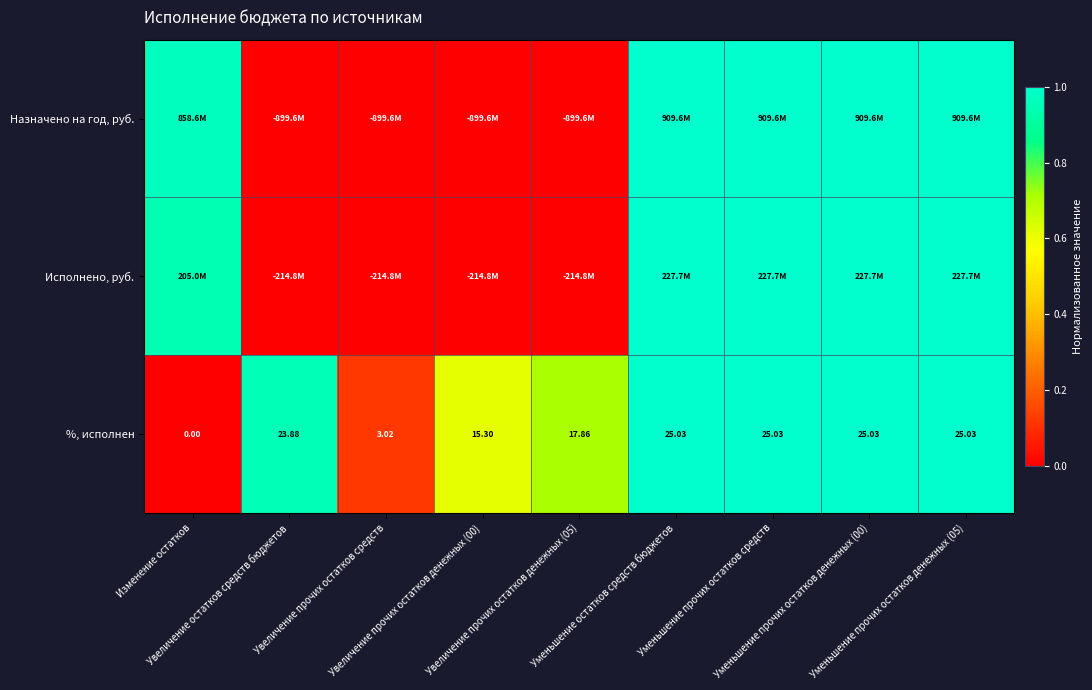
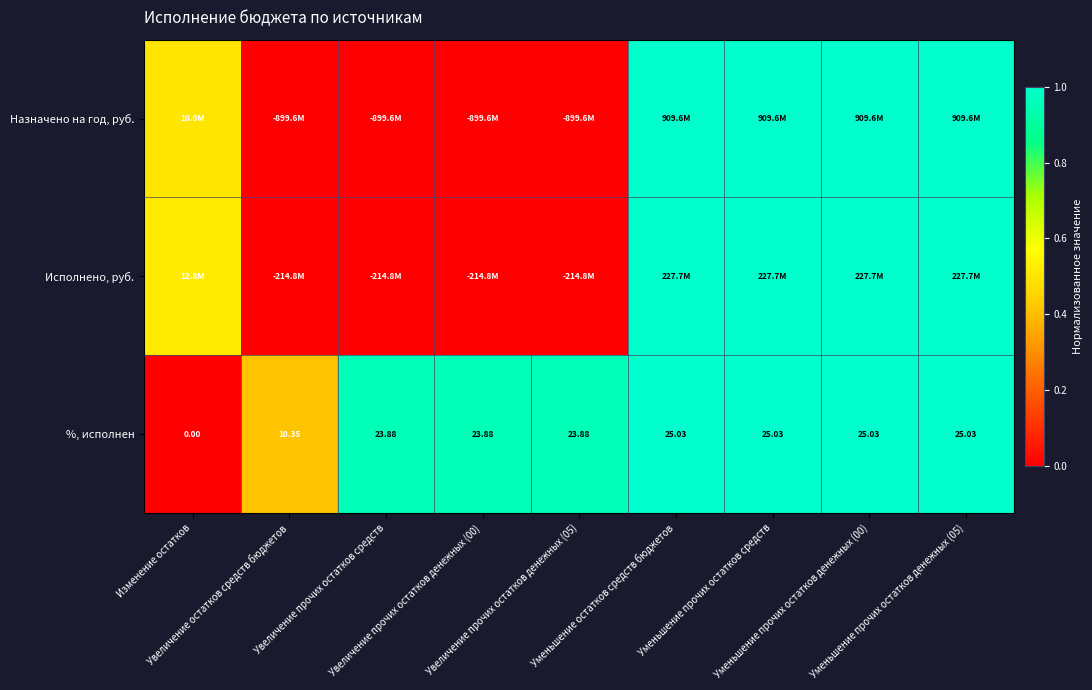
Назначено на год, руб., Изменение остатков: 858.6M -> 10.0M
Исполнено, руб., Изменение остатков: 205.0M -> 12.8M
%, исполнен, Увеличение остатков средств бюджетов: 23.88 -> 10.35
%, исполнен, Увеличение прочих остатков средств: 3.02 -> 23.88
%, исполнен, Увеличение прочих остатков денежных (00): 15.30 -> 23.88
%, исполнен, Увеличение прочих остатков денежных (05): 17.86 -> 23.88
